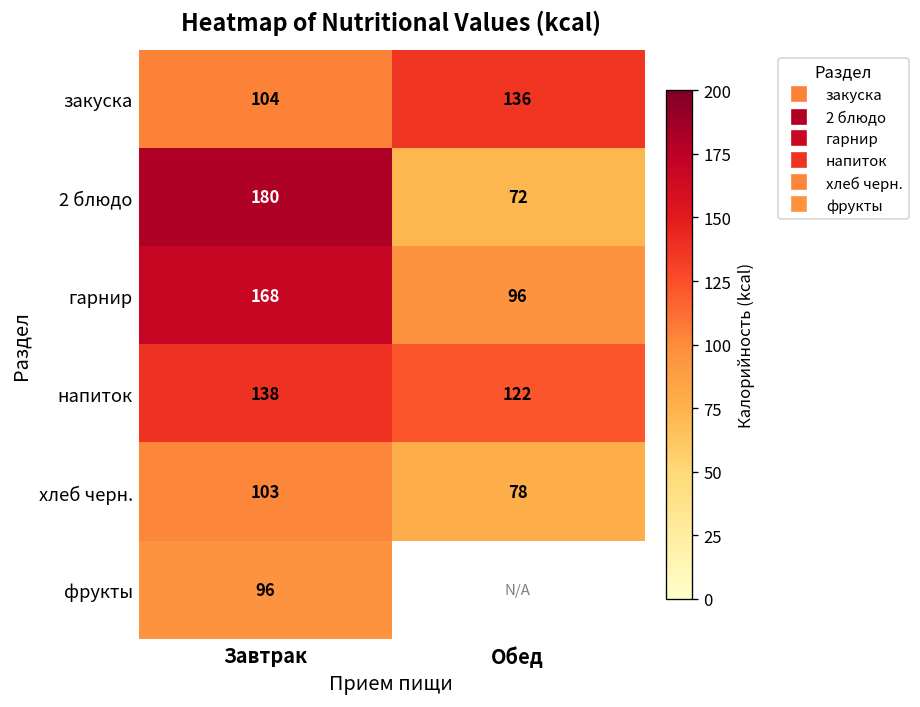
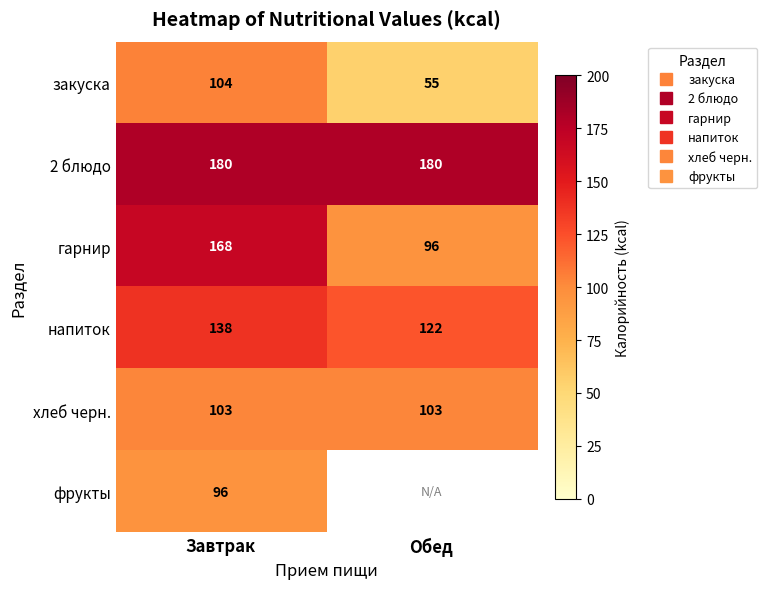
закуска, Обед: 136 -> 55
2 блюдо, Обед: 72 -> 180
хлеб черн., Обед: 78 -> 103
